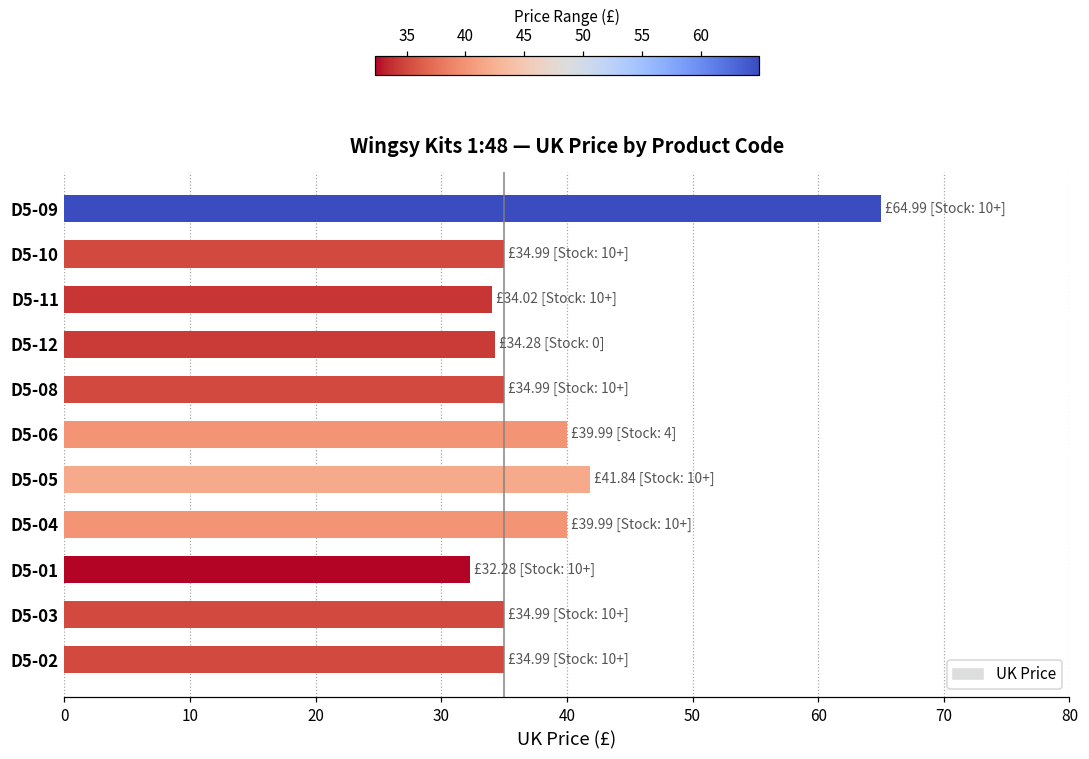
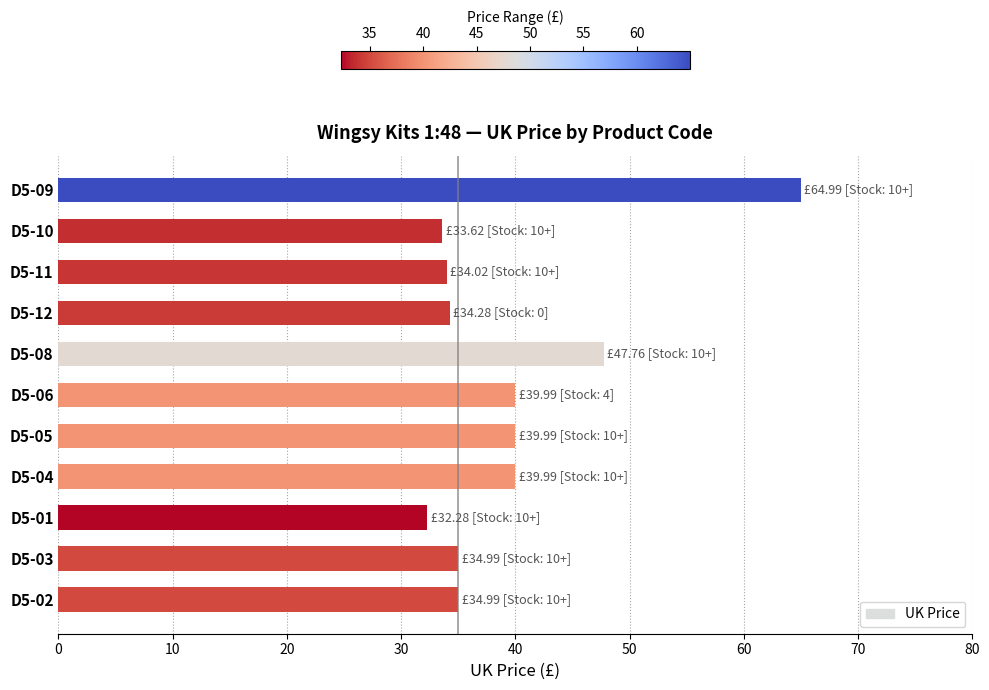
D5-10: £34.99 -> £33.62
D5-08: £34.99 -> £47.76
D5-05: £41.84 -> £39.99
